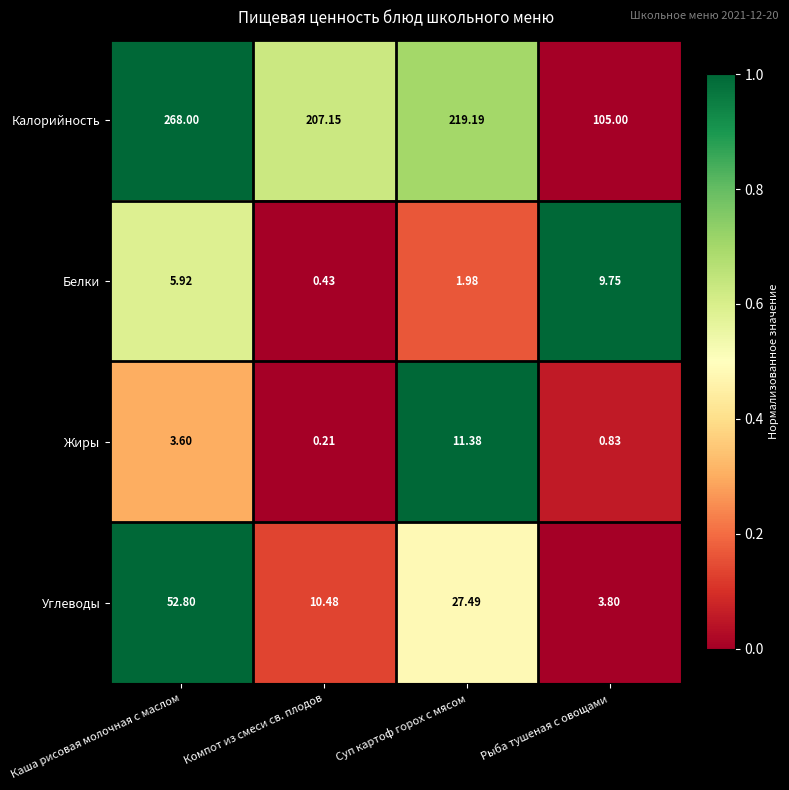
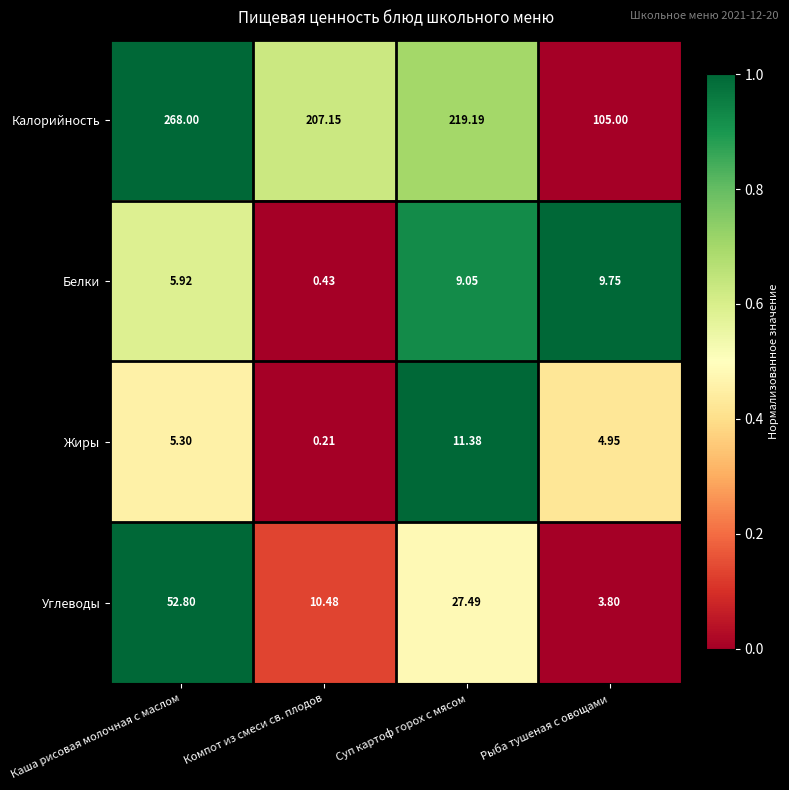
Белки, Суп картоф горох с мясом: 1.98 -> 9.05
Жиры, Каша рисовая молочная с маслом: 3.60 -> 5.30
Жиры, Рыба тушеная с овощами: 0.83 -> 4.95
